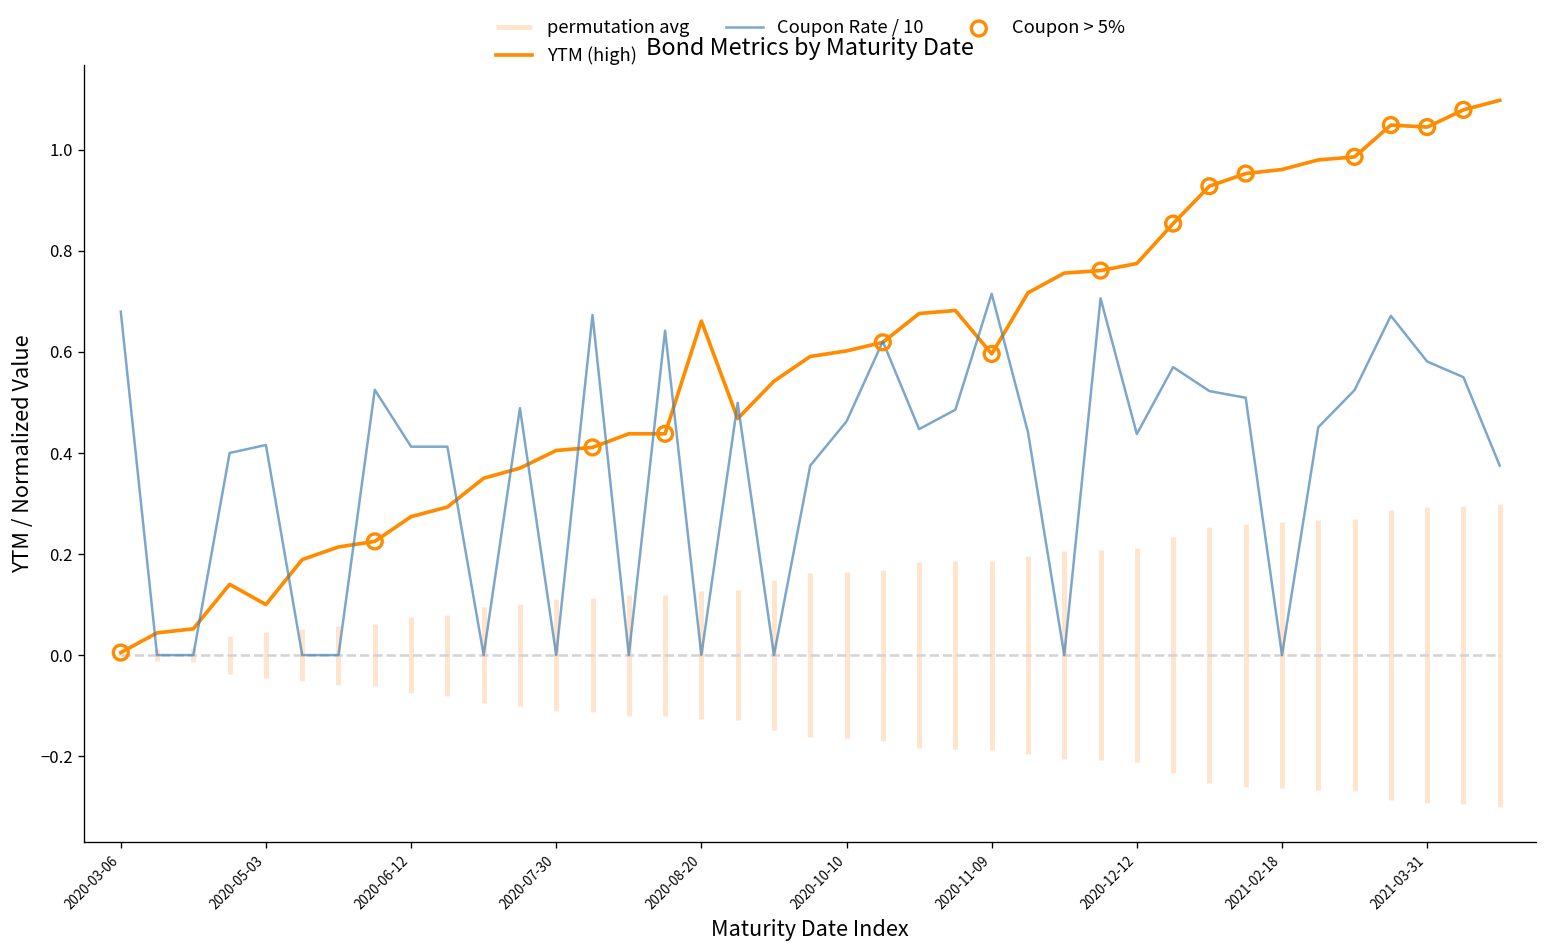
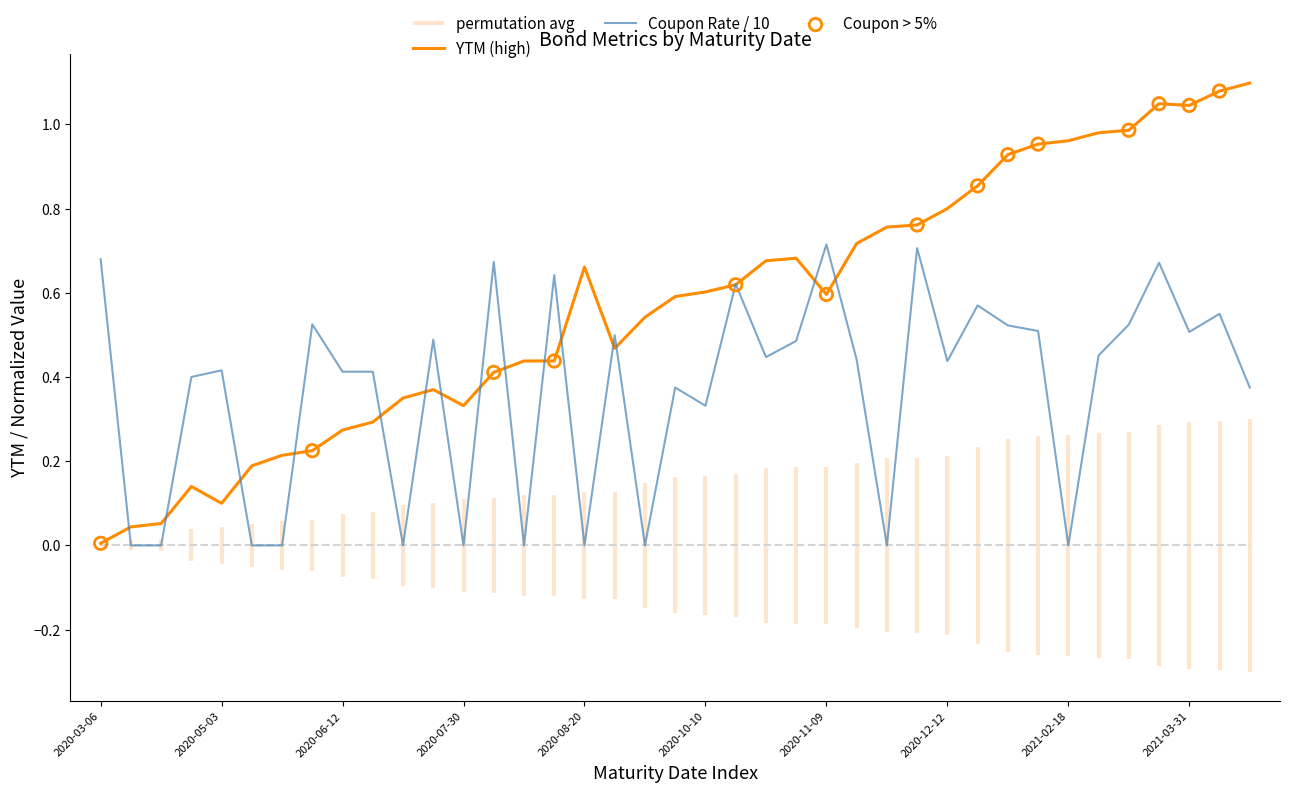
YTM (high), 2020-07-30: 0.41 -> 0.33
Coupon Rate / 10, 2020-10-10: 0.46 -> 0.33
YTM (high), 2020-12-12: 0.78 -> 0.80
Coupon Rate / 10, 2021-03-31: 0.58 -> 0.51
